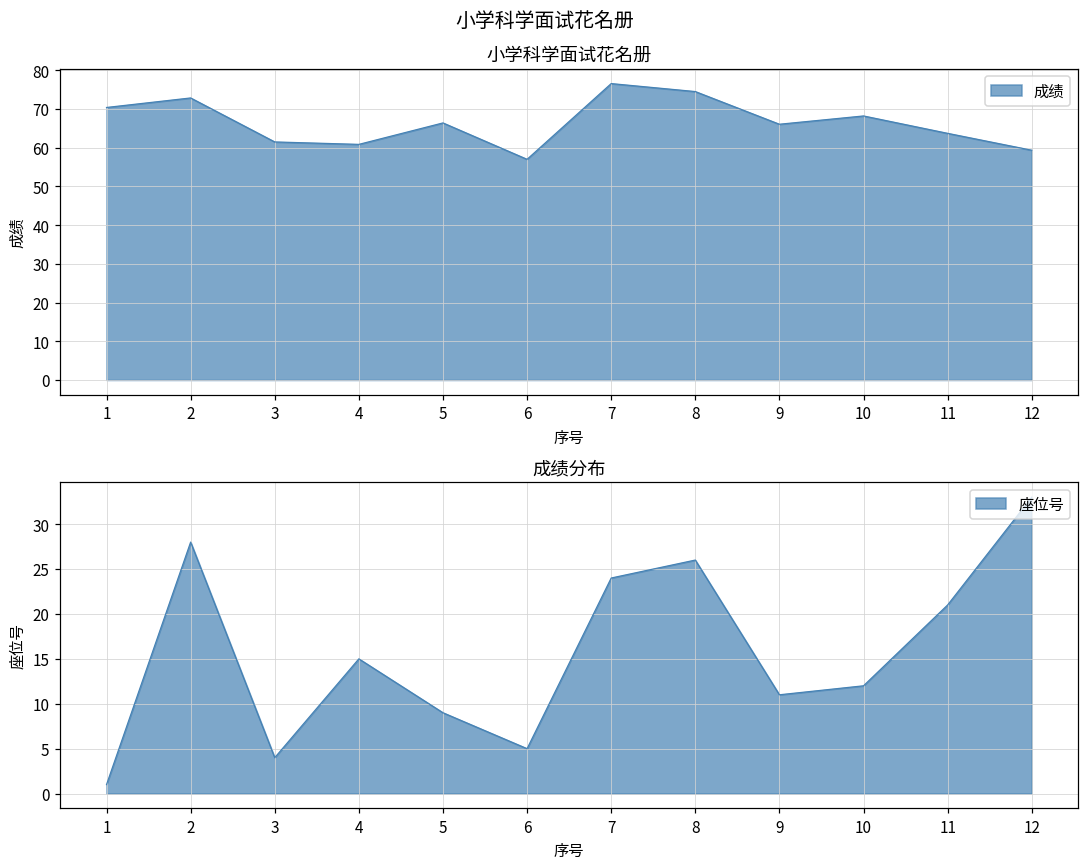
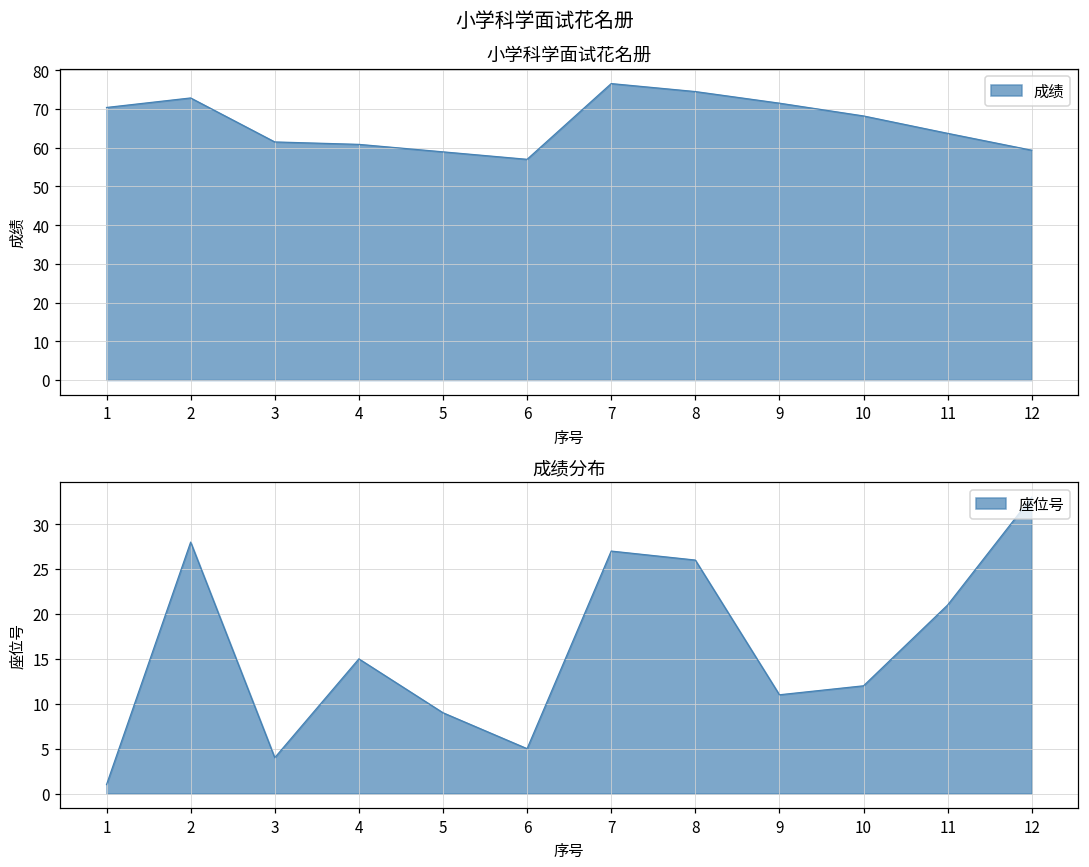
小学科学面试花名册, 5: 66 -> 59
小学科学面试花名册, 9: 66 -> 71
成绩分布, 7: 24 -> 27
